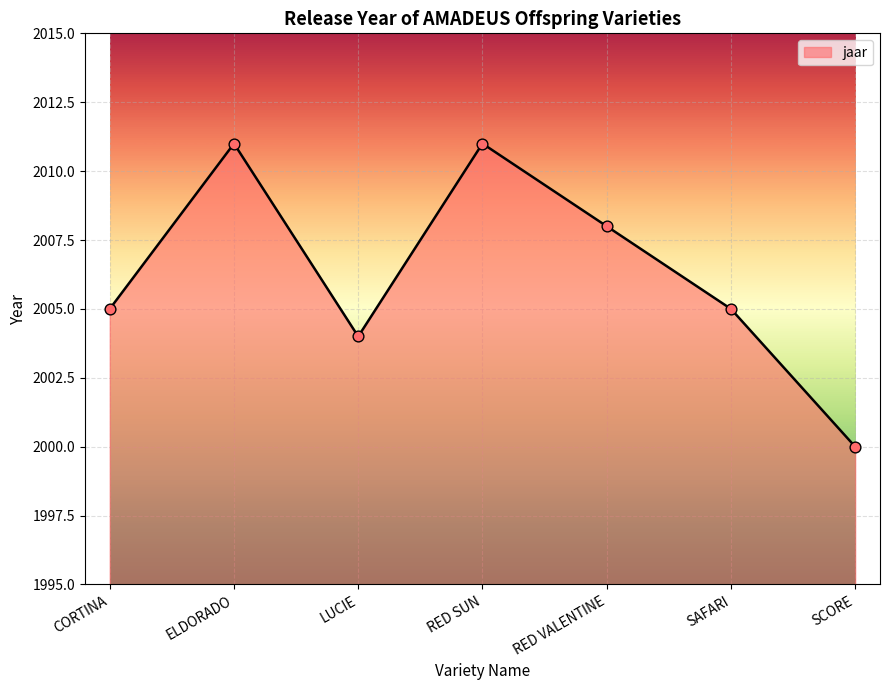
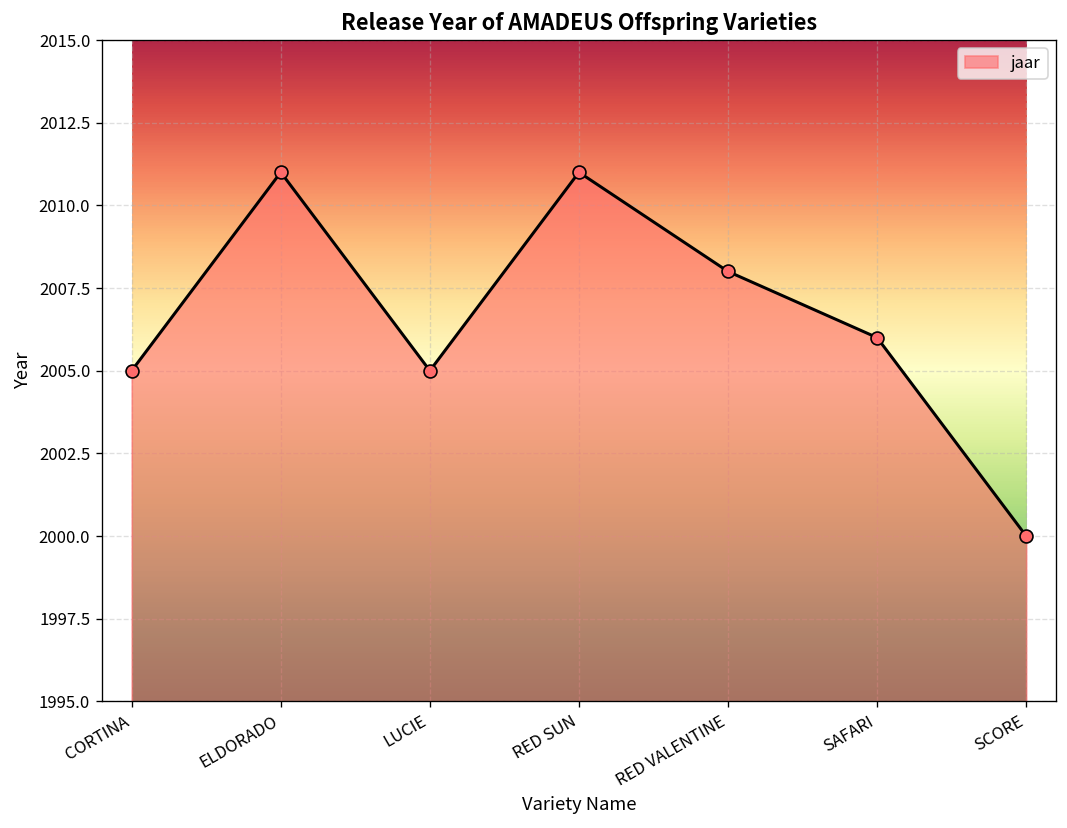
LUCIE: 2004 -> 2005
SAFARI: 2005 -> 2006
